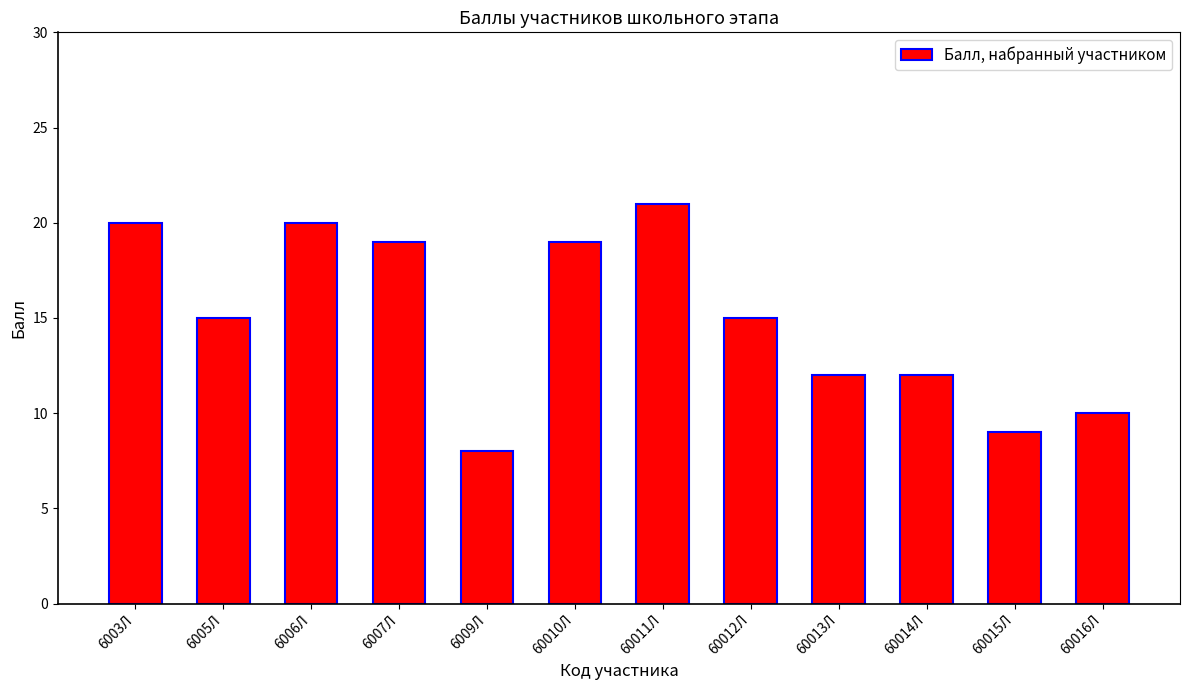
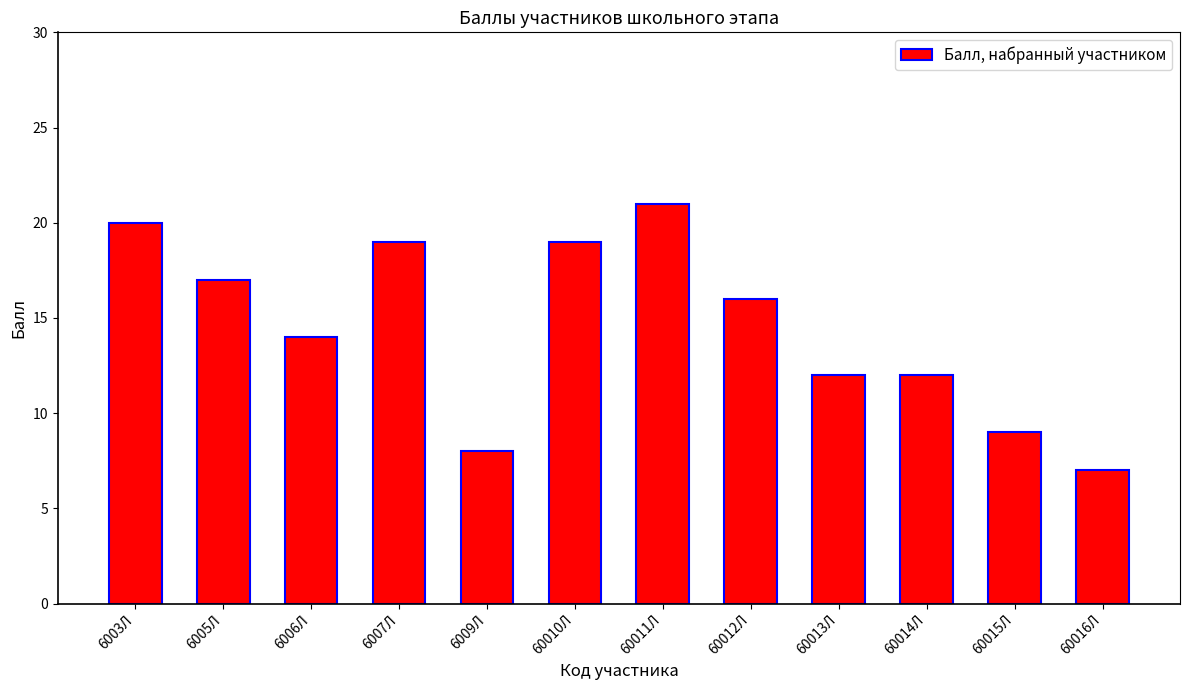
6005Л: 15 -> 17
6006Л: 20 -> 14
60012Л: 15 -> 16
60016Л: 10 -> 7
